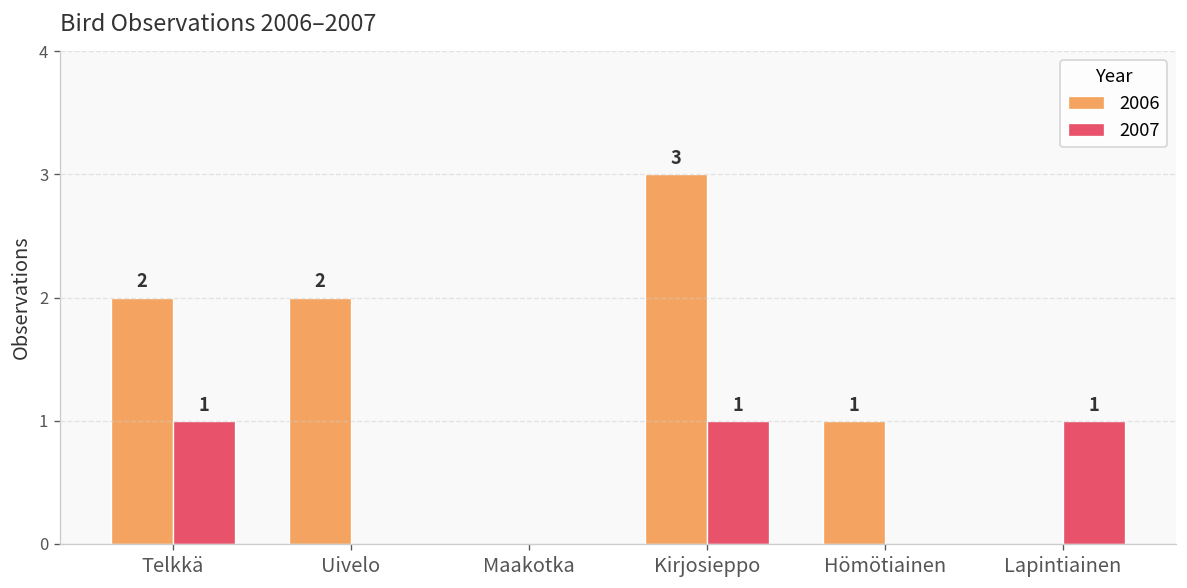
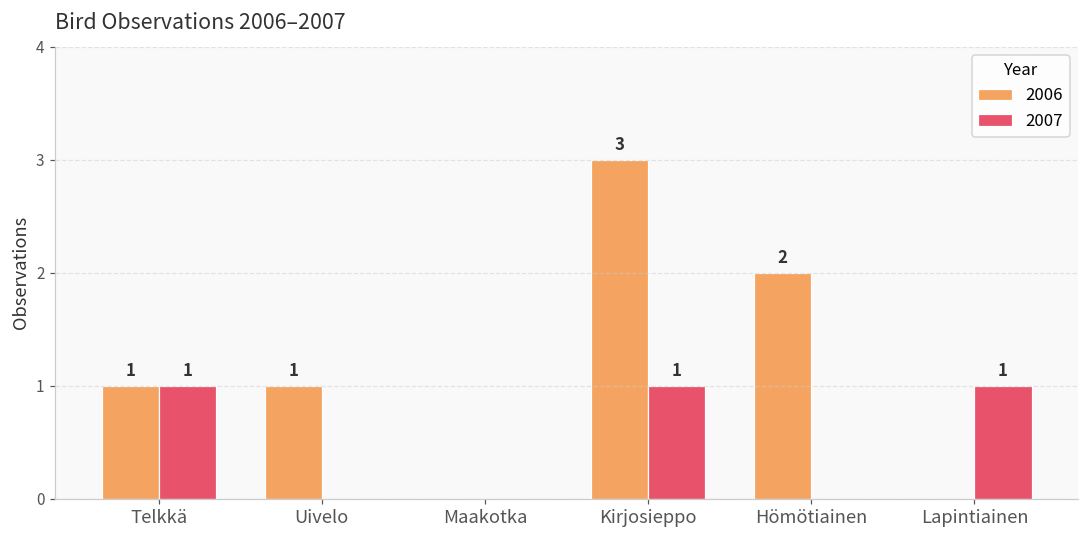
2006, Telkkä: 2 -> 1
2006, Uivelo: 2 -> 1
2006, Hömötiainen: 1 -> 2
